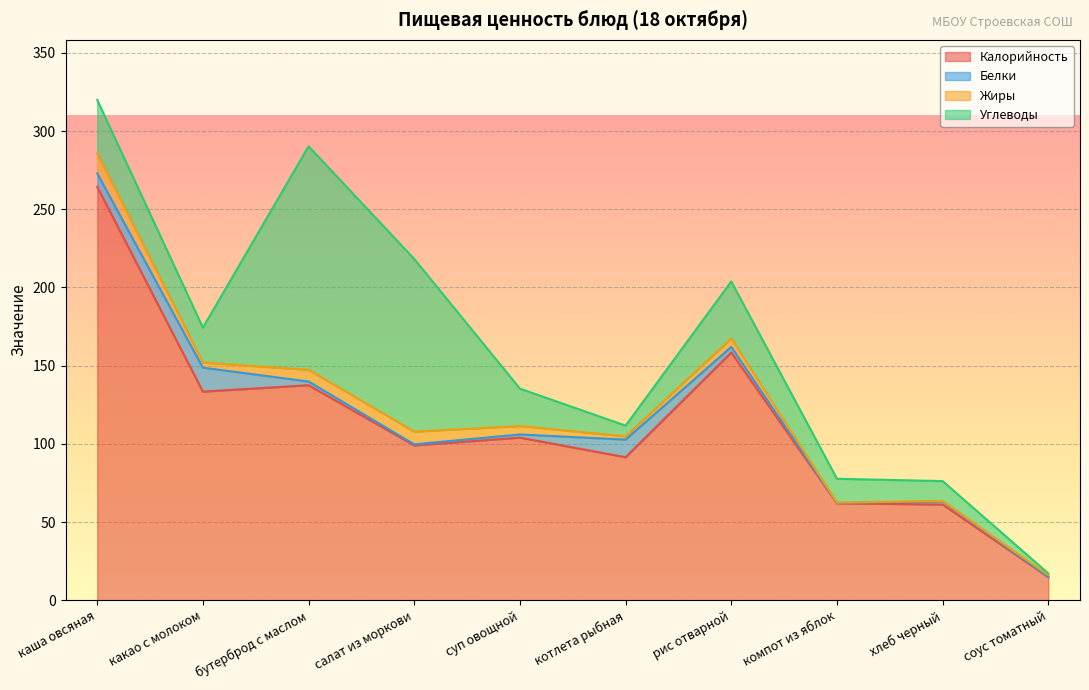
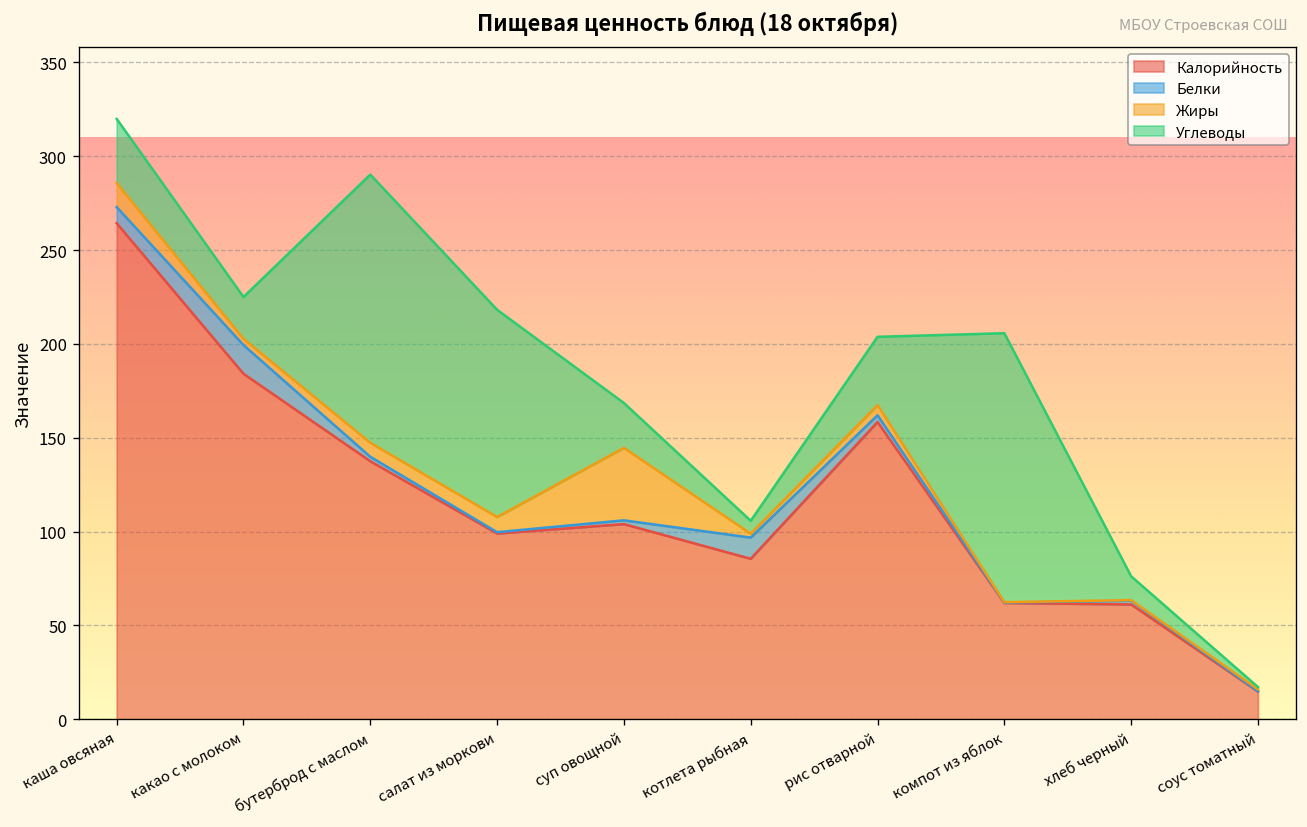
Калорийность, какао с молоком: 133 -> 184
Жиры, суп овощной: 5 -> 39
Калорийность, котлета рыбная: 91 -> 86
Углеводы, компот из яблок: 15 -> 143
